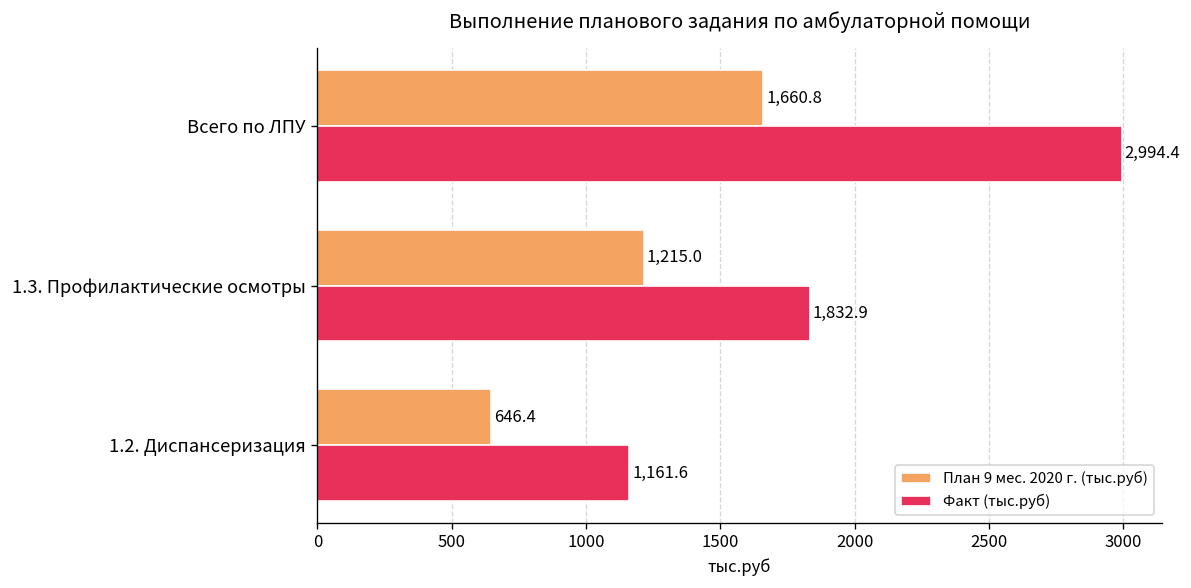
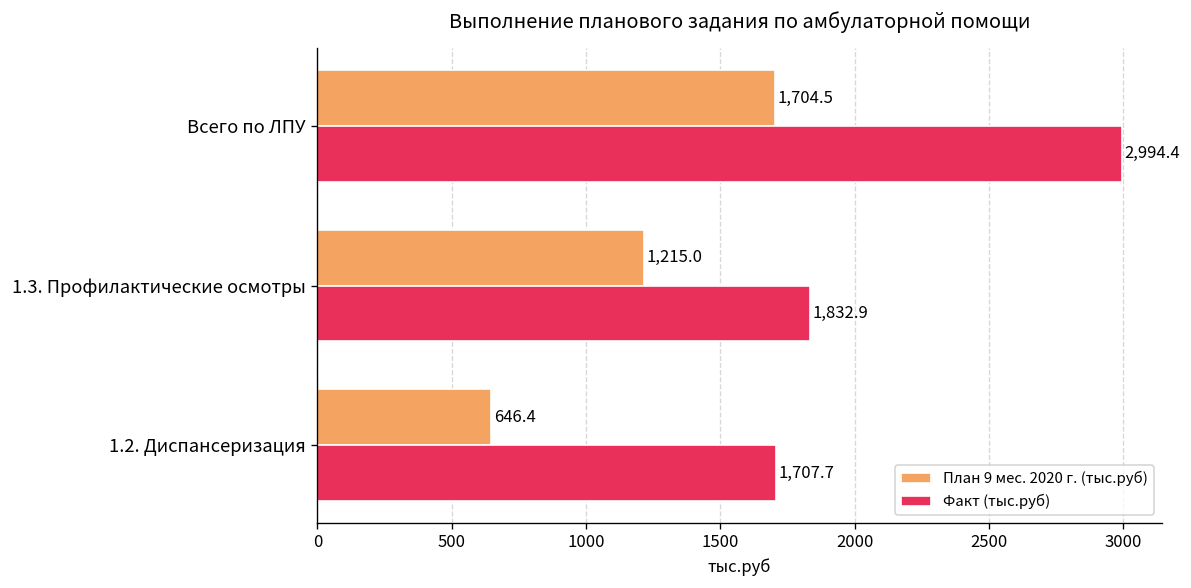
План 9 мес. 2020 г. (тыс.руб), Всего по ЛПУ: 1,660.8 -> 1,704.5
Факт (тыс.руб), 1.2. Диспансеризация: 1,161.6 -> 1,707.7
